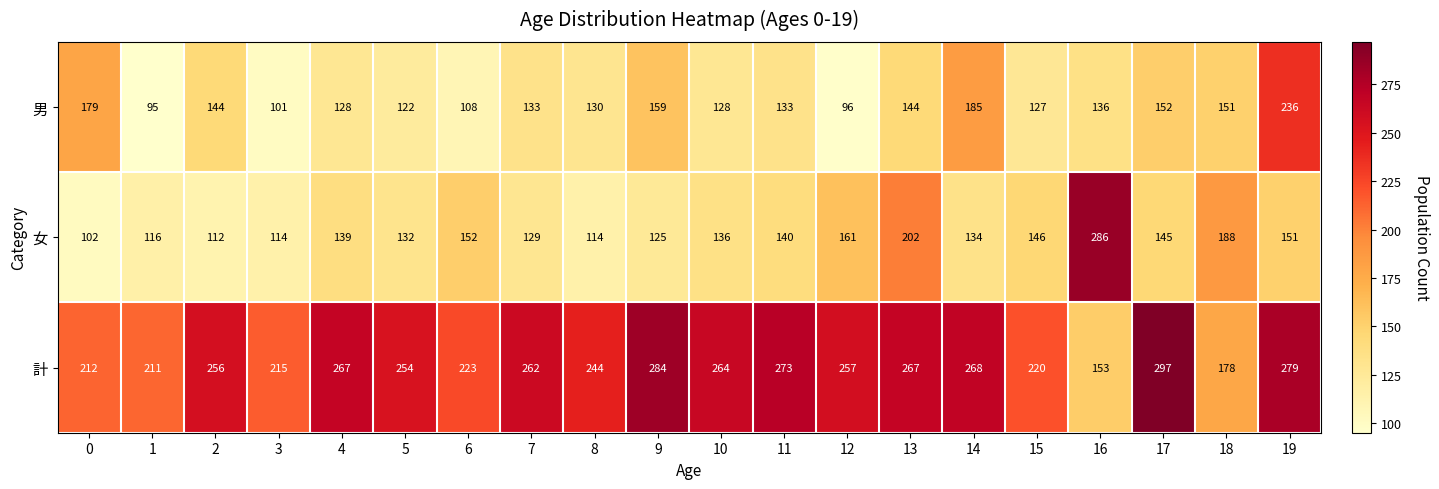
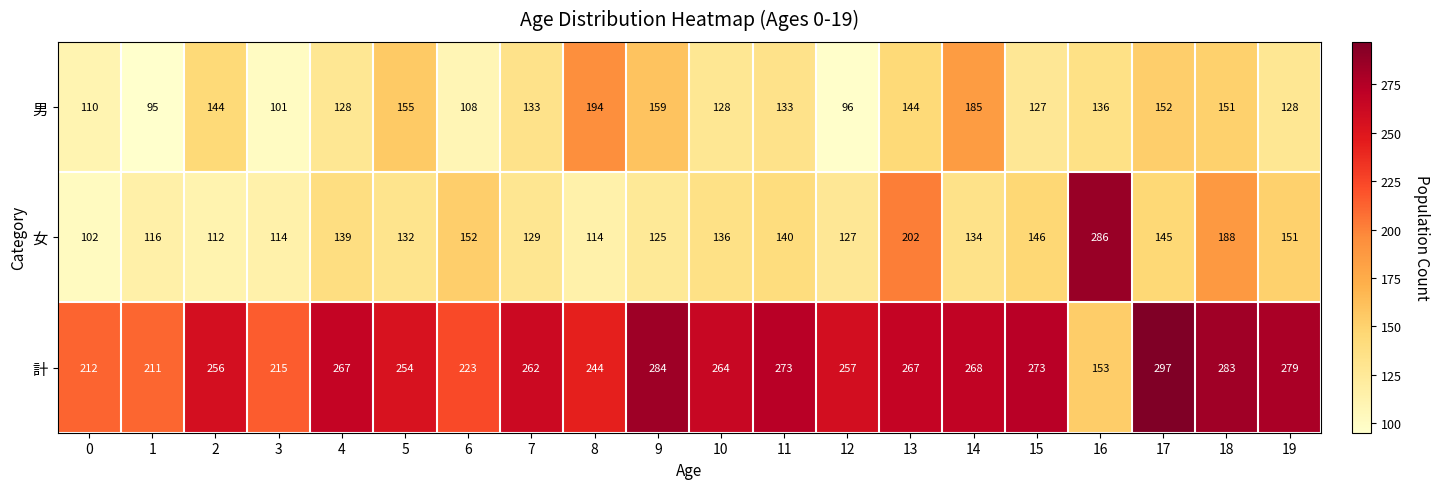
男, 0: 179 -> 110
男, 5: 122 -> 155
男, 8: 130 -> 194
男, 19: 236 -> 128
女, 12: 161 -> 127
計, 15: 220 -> 273
計, 18: 178 -> 283
